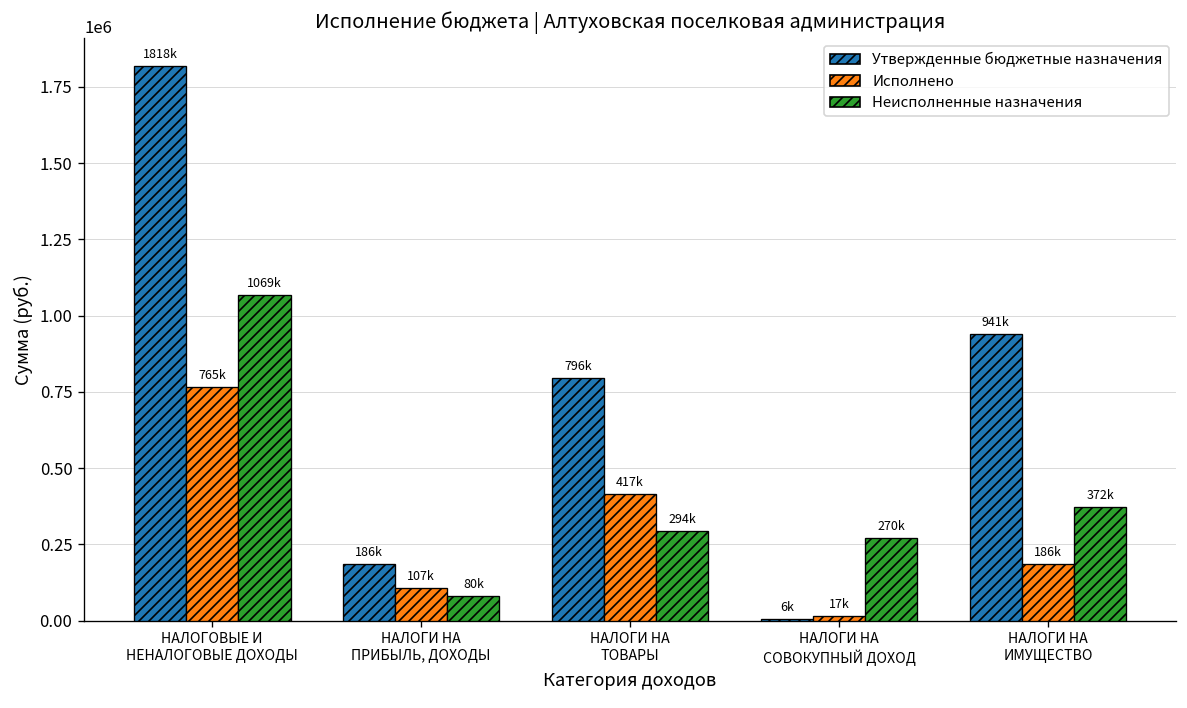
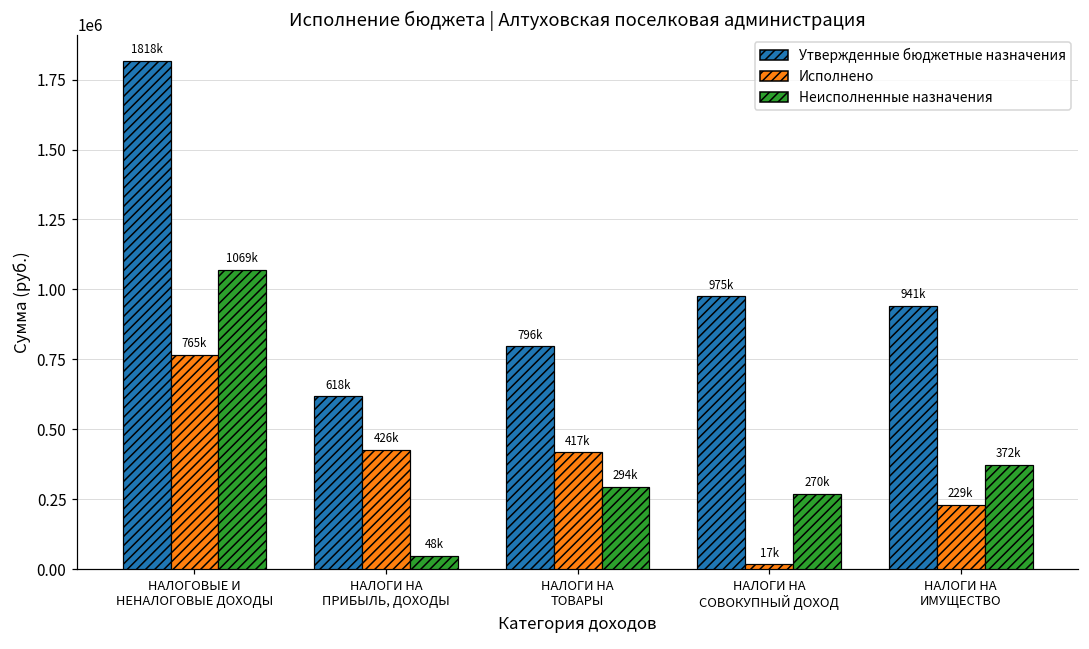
Утвержденные бюджетные назначения, НАЛОГИ НА ПРИБЫЛЬ, ДОХОДЫ: 186k -> 618k
Исполнено, НАЛОГИ НА ПРИБЫЛЬ, ДОХОДЫ: 107k -> 426k
Неисполненные назначения, НАЛОГИ НА ПРИБЫЛЬ, ДОХОДЫ: 80k -> 48k
Утвержденные бюджетные назначения, НАЛОГИ НА СОВОКУПНЫЙ ДОХОД: 6k -> 975k
Исполнено, НАЛОГИ НА ИМУЩЕСТВО: 186k -> 229k
